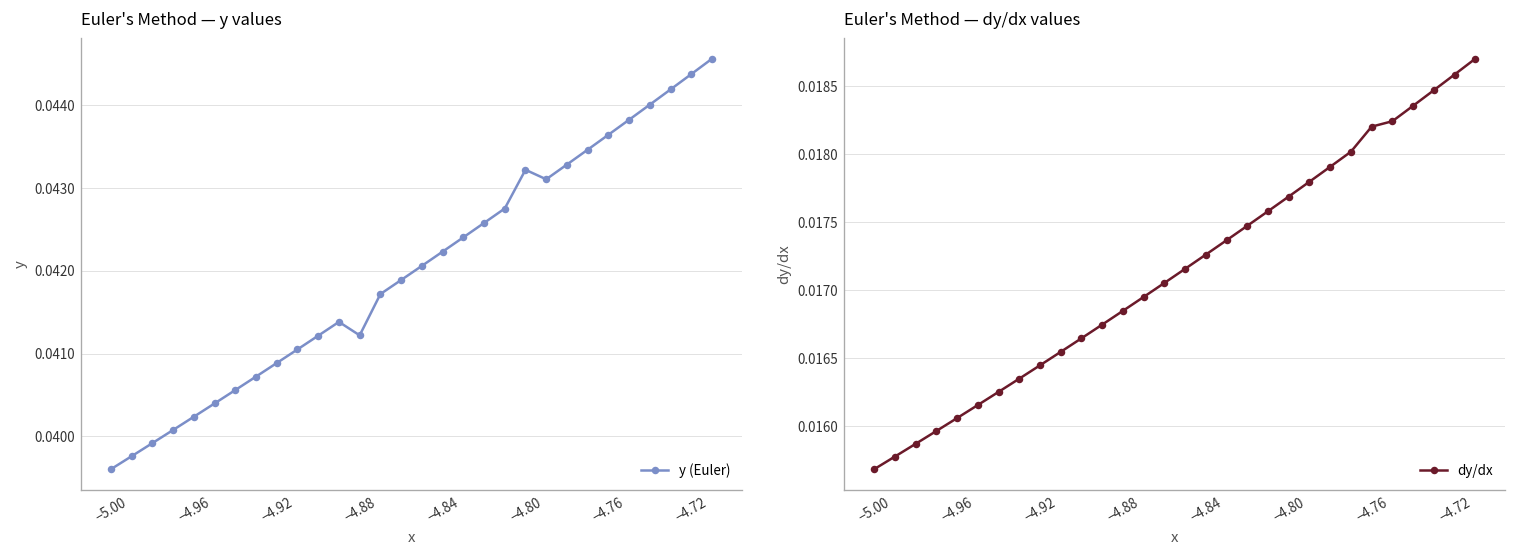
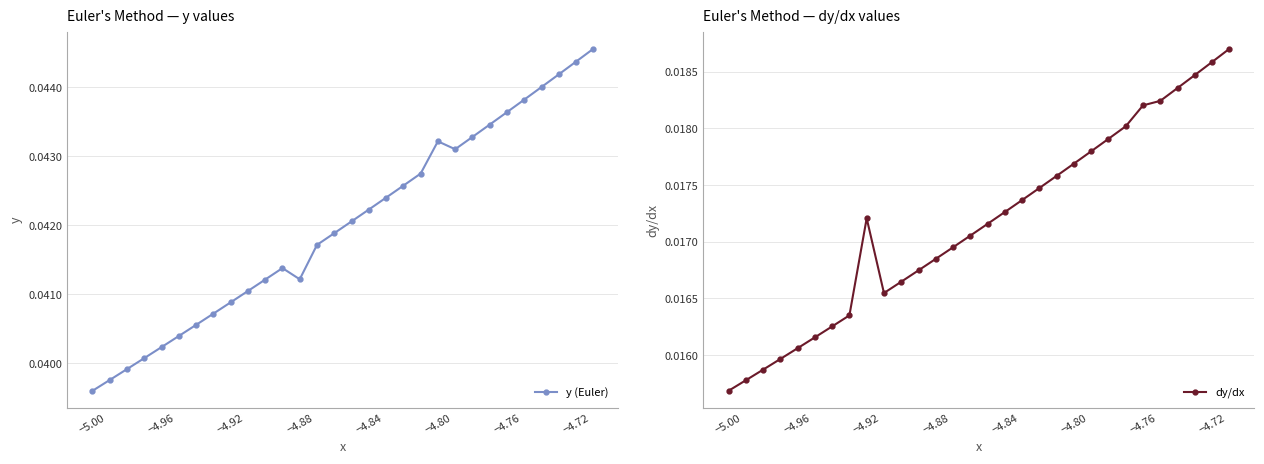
Euler's Method — dy/dx values, −4.92: 0.01645 -> 0.01721
